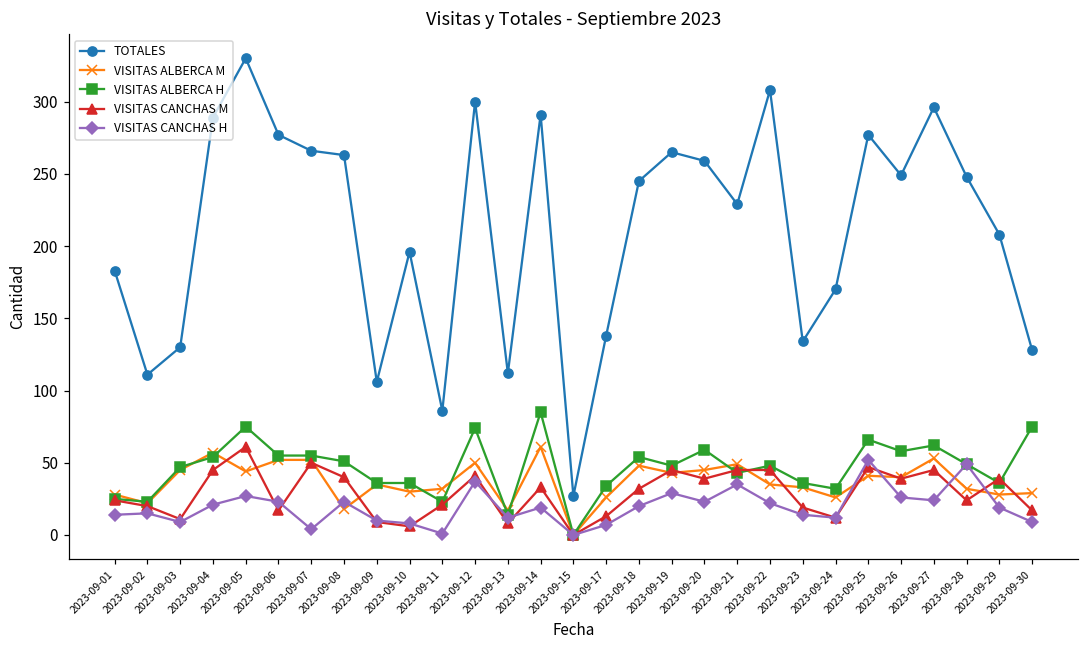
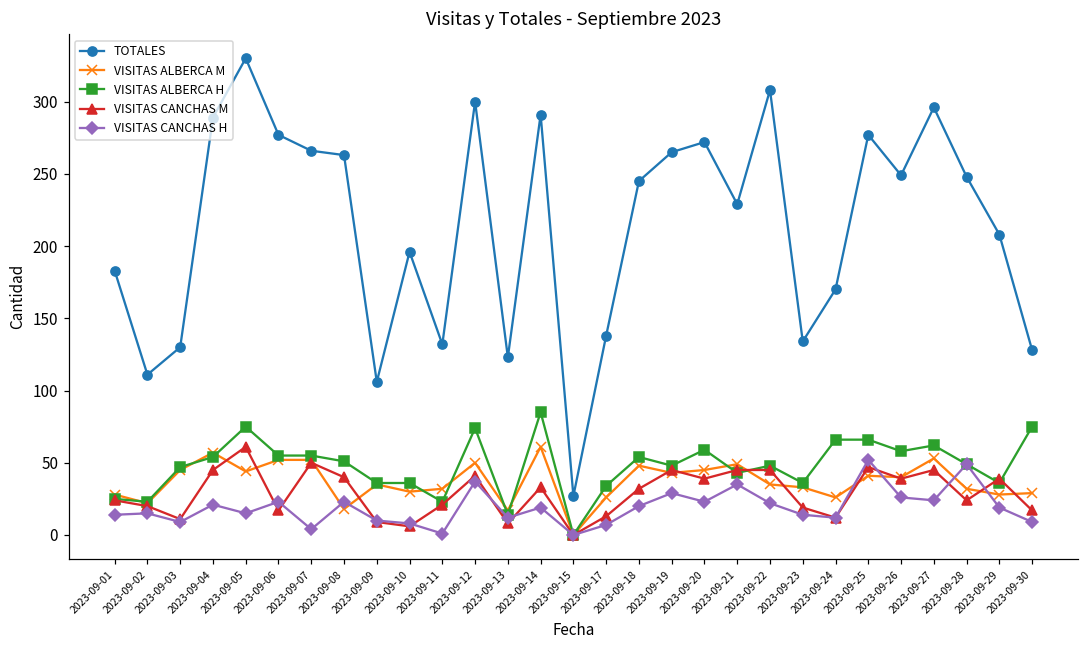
VISITAS CANCHAS H, 2023-09-05: 27 -> 15
TOTALES, 2023-09-11: 86 -> 132
TOTALES, 2023-09-13: 112 -> 123
TOTALES, 2023-09-20: 259 -> 272
VISITAS ALBERCA H, 2023-09-24: 32 -> 66
